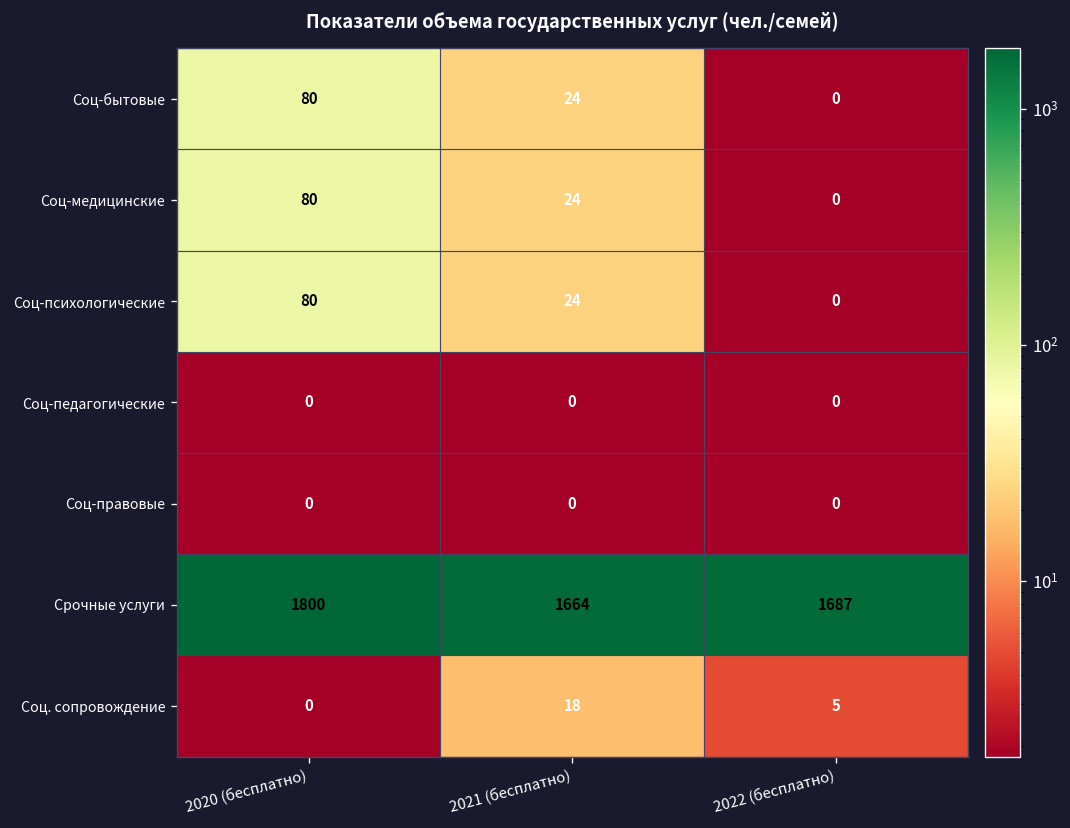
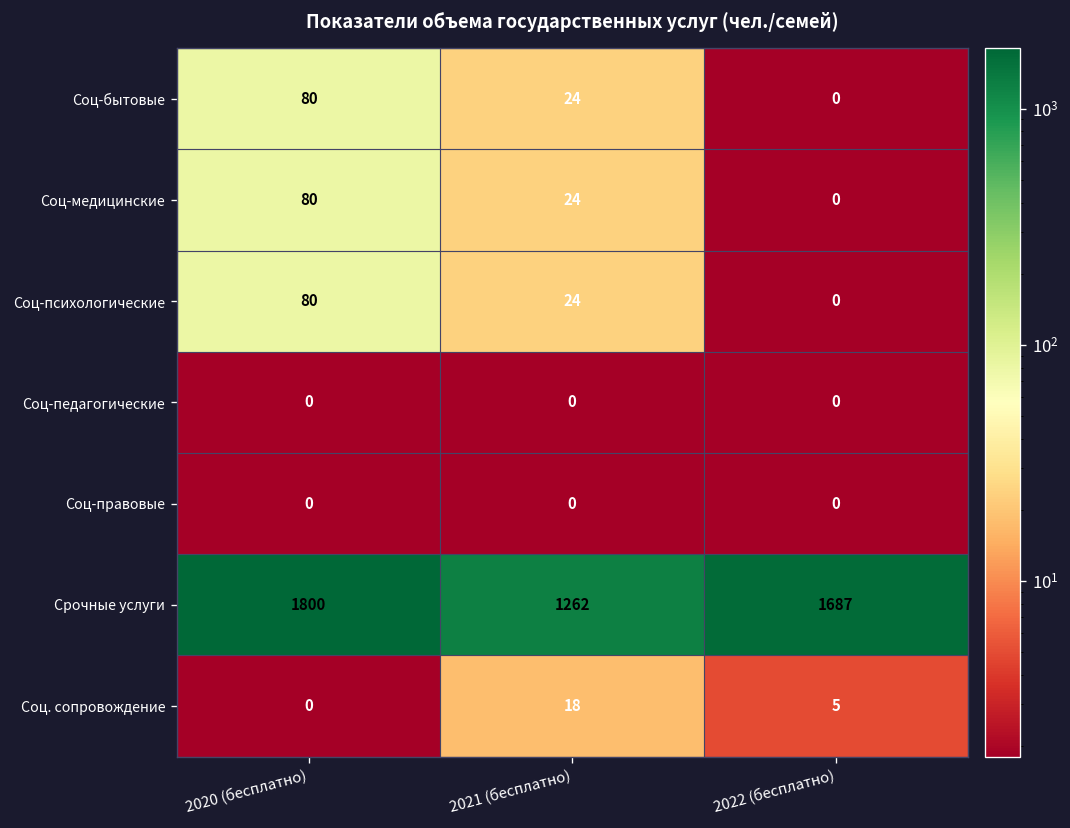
Срочные услуги, 2021 (бесплатно): 1664 -> 1262
